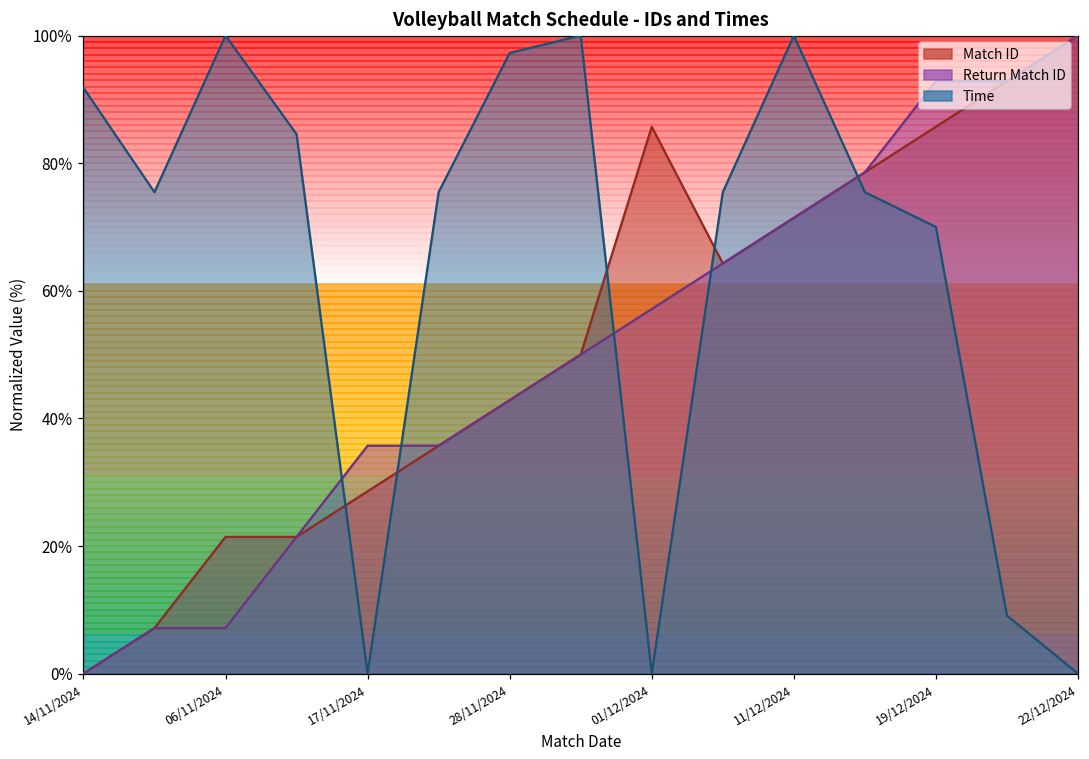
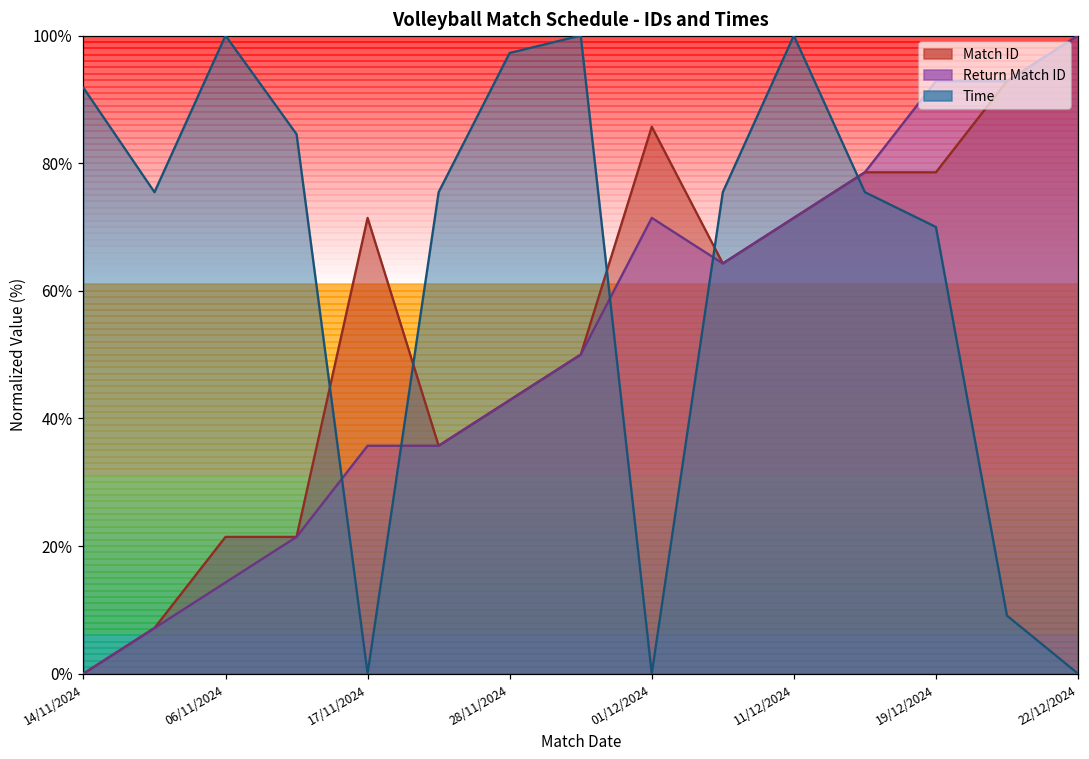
Return Match ID, 06/11/2024: 7% -> 14%
Match ID, 17/11/2024: 29% -> 71%
Return Match ID, 01/12/2024: 57% -> 71%
Match ID, 19/12/2024: 86% -> 79%
